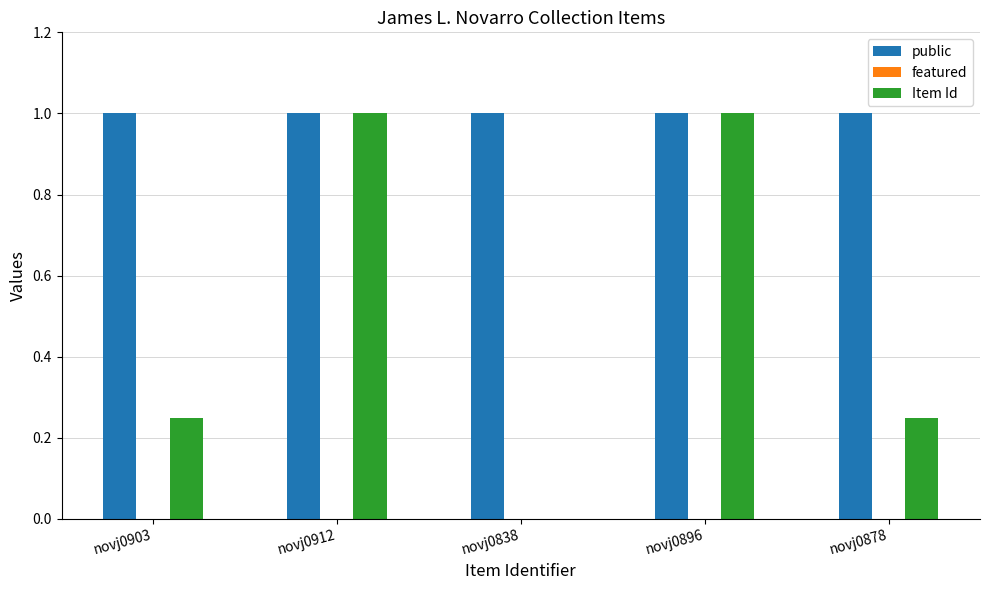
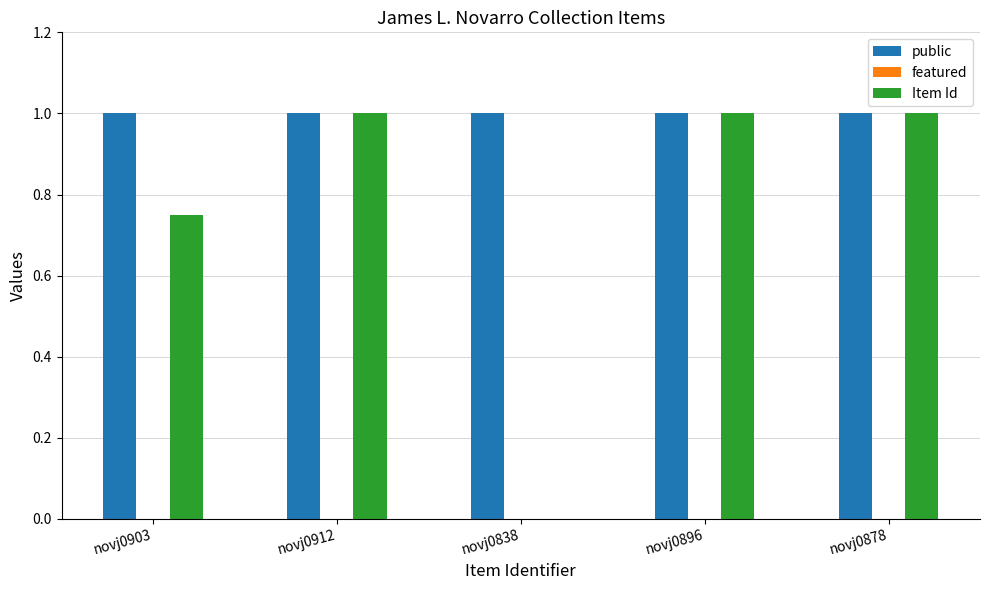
Item Id, novj0903: 0.25 -> 0.75
Item Id, novj0878: 0.25 -> 1.00
